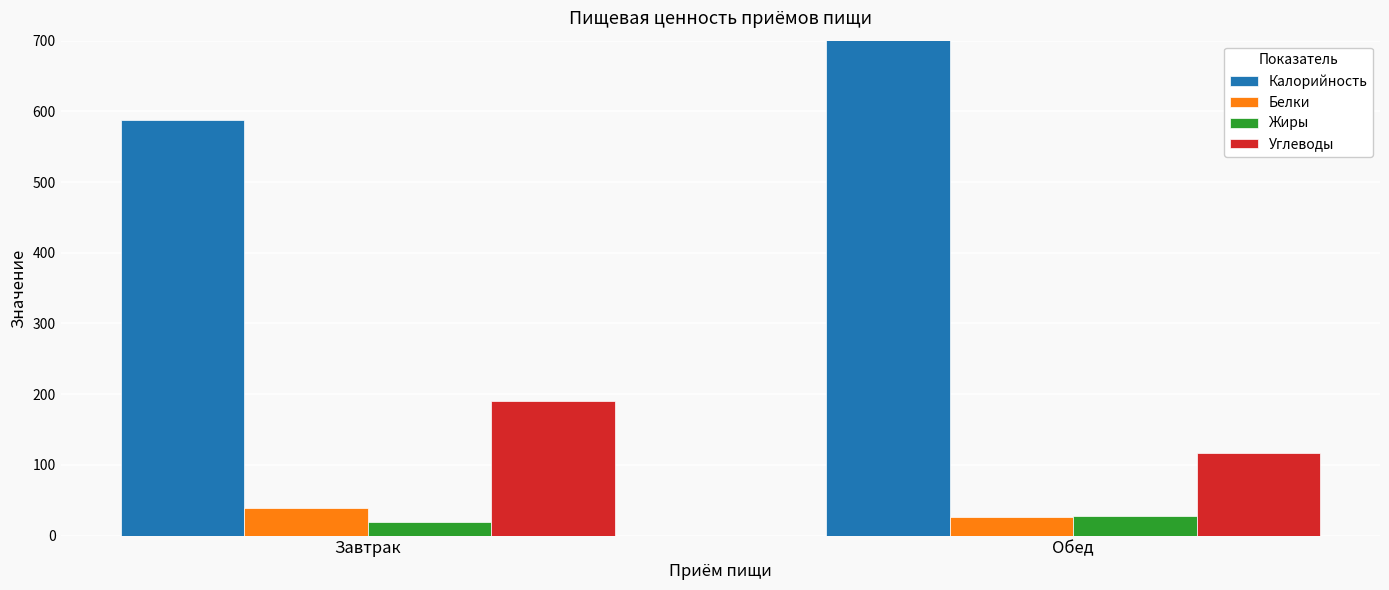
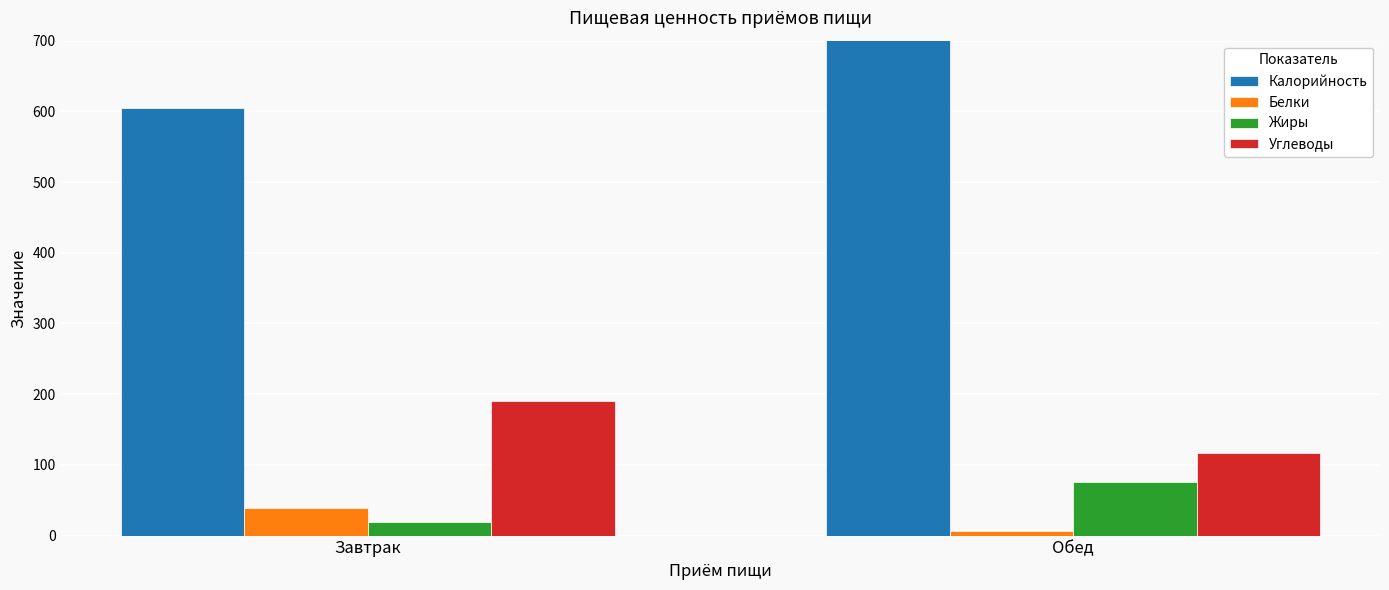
Калорийность, Завтрак: 590 -> 610
Белки, Обед: 30 -> 10
Жиры, Обед: 30 -> 80
